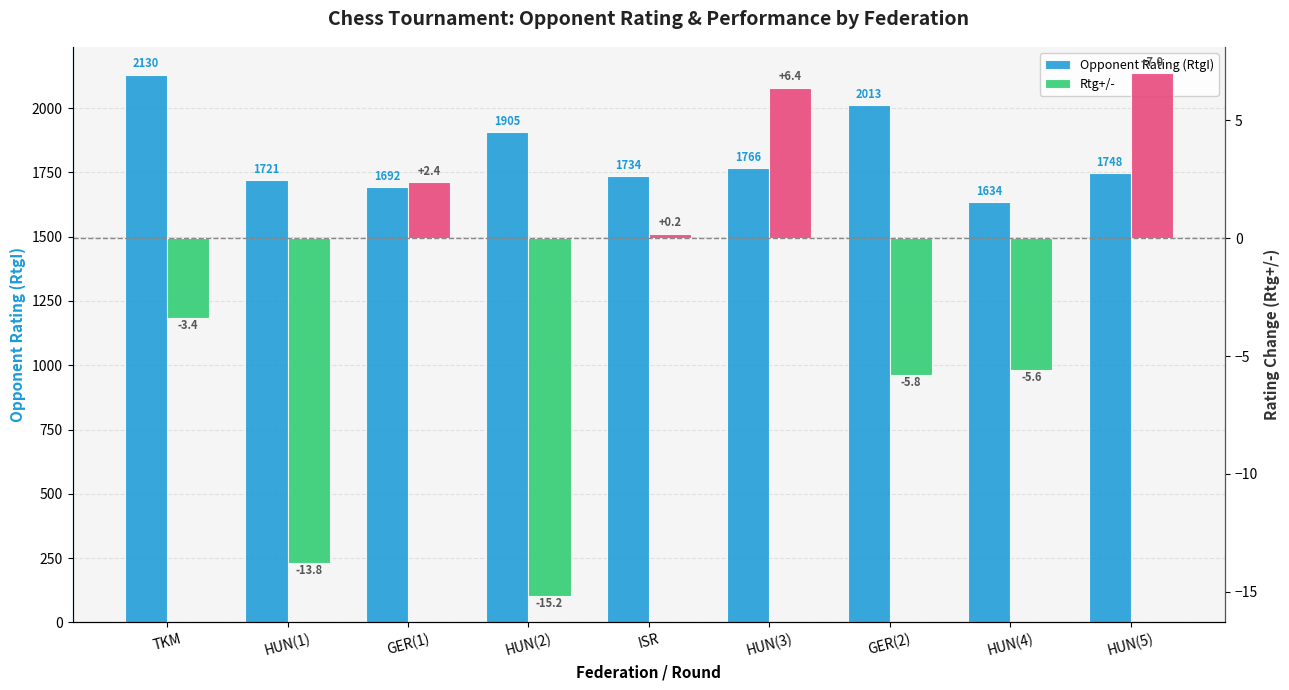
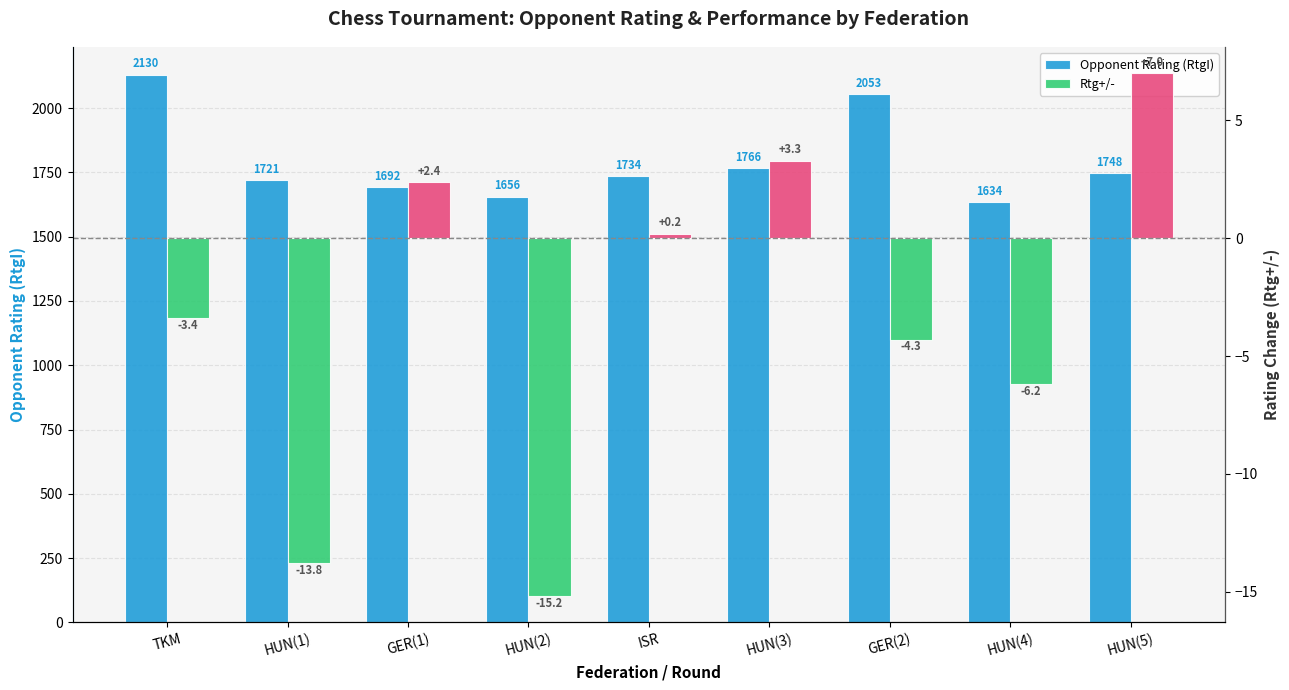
Opponent Rating (RtgI), HUN(2): 1905 -> 1656
Opponent Rating (RtgI), GER(2): 2013 -> 2053
Rtg+/-, HUN(3): +6.4 -> +3.3
Rtg+/-, GER(2): -5.8 -> -4.3
Rtg+/-, HUN(4): -5.6 -> -6.2
